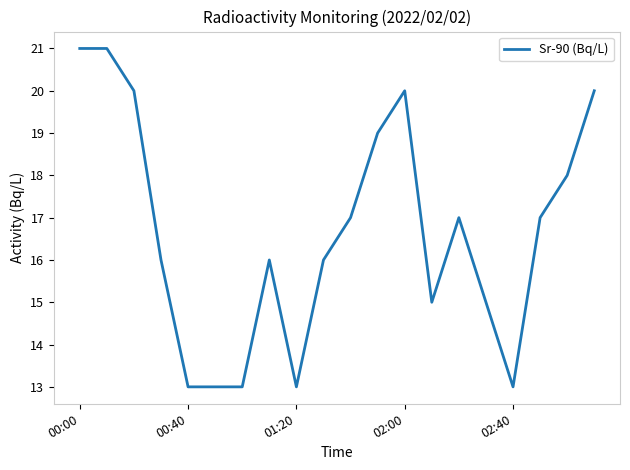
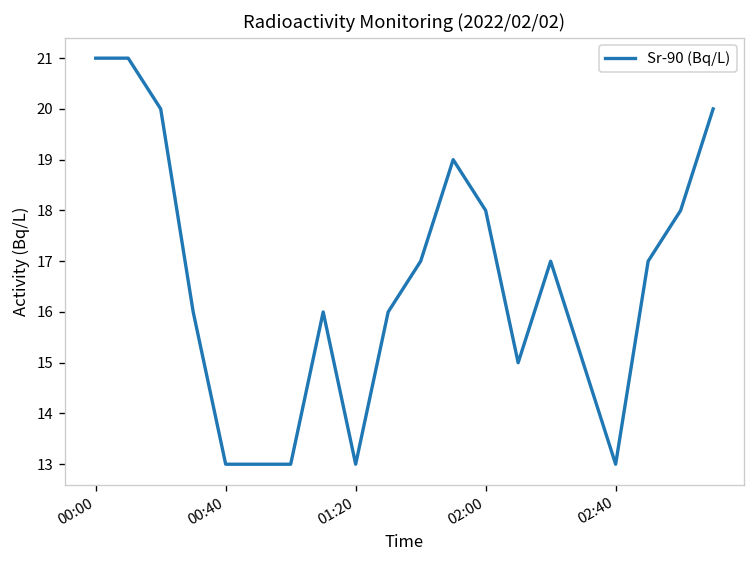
02:00: 20 -> 18
